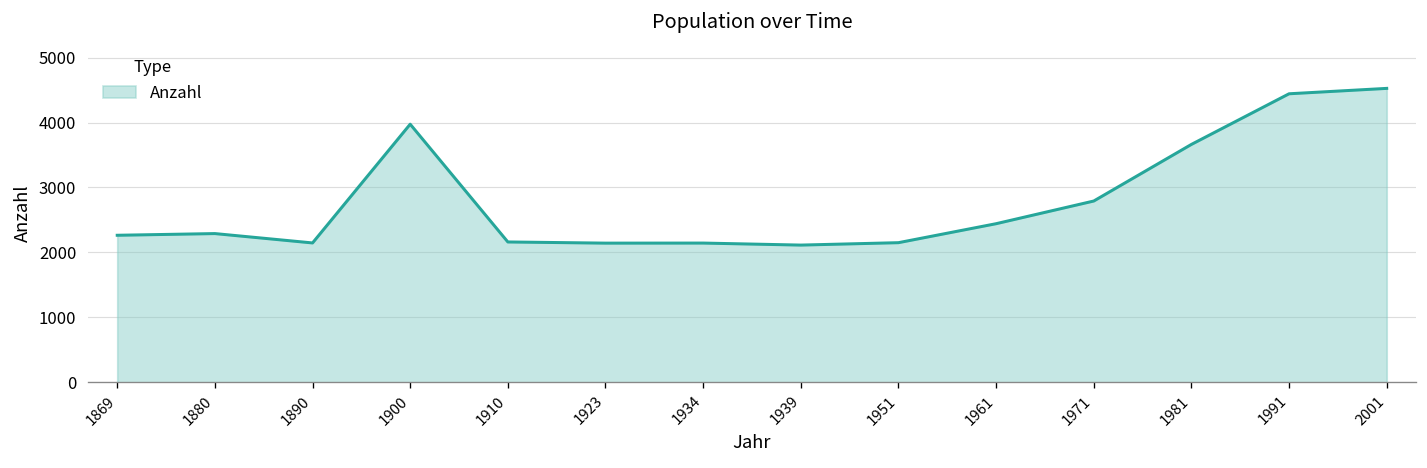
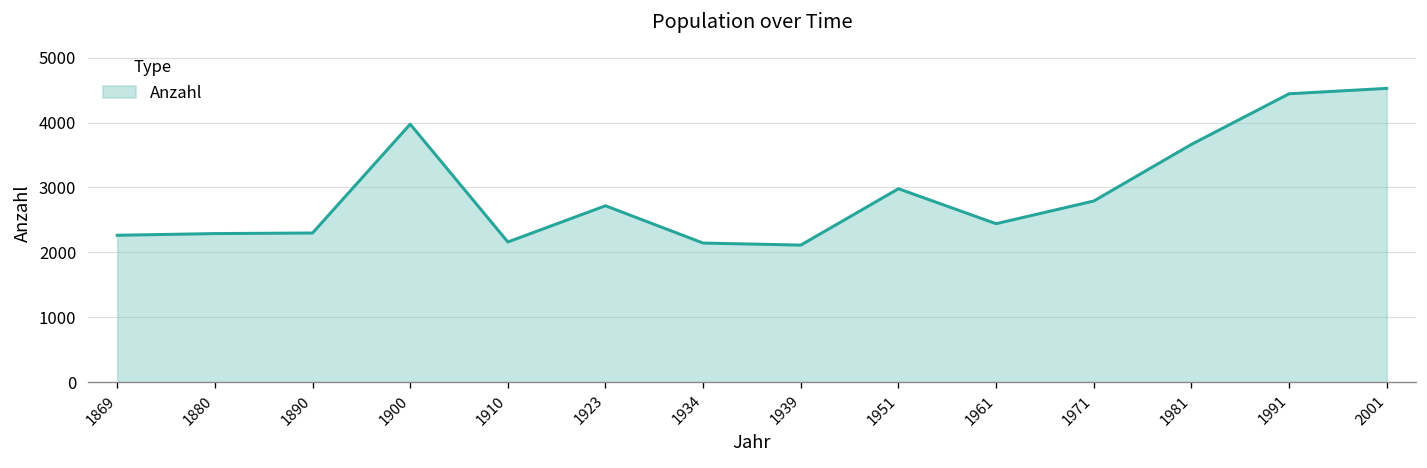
1890: 2100 -> 2300
1923: 2100 -> 2700
1951: 2200 -> 3000
